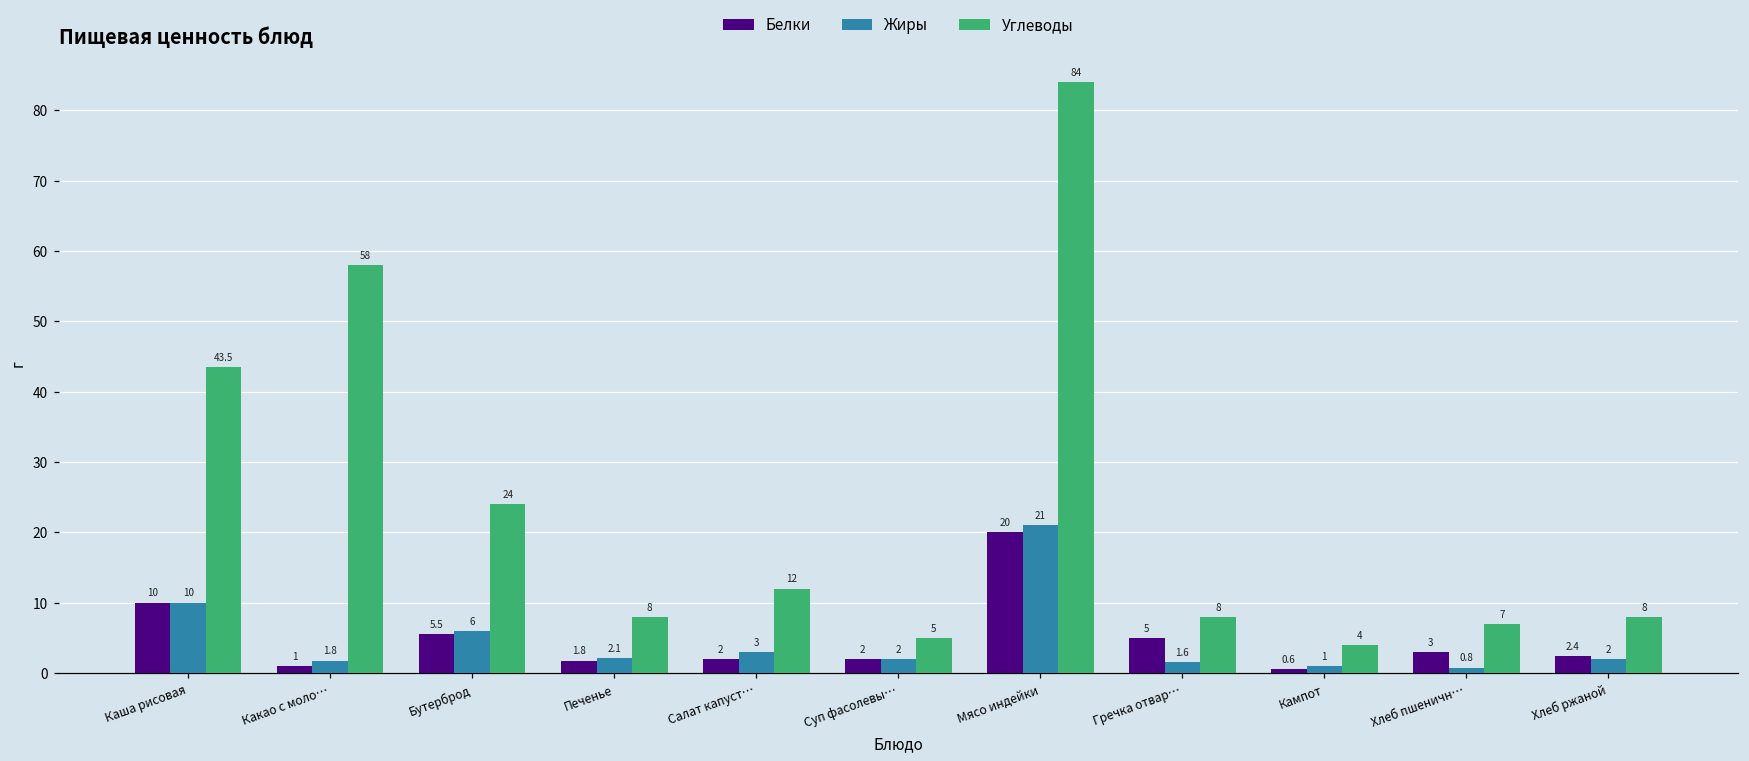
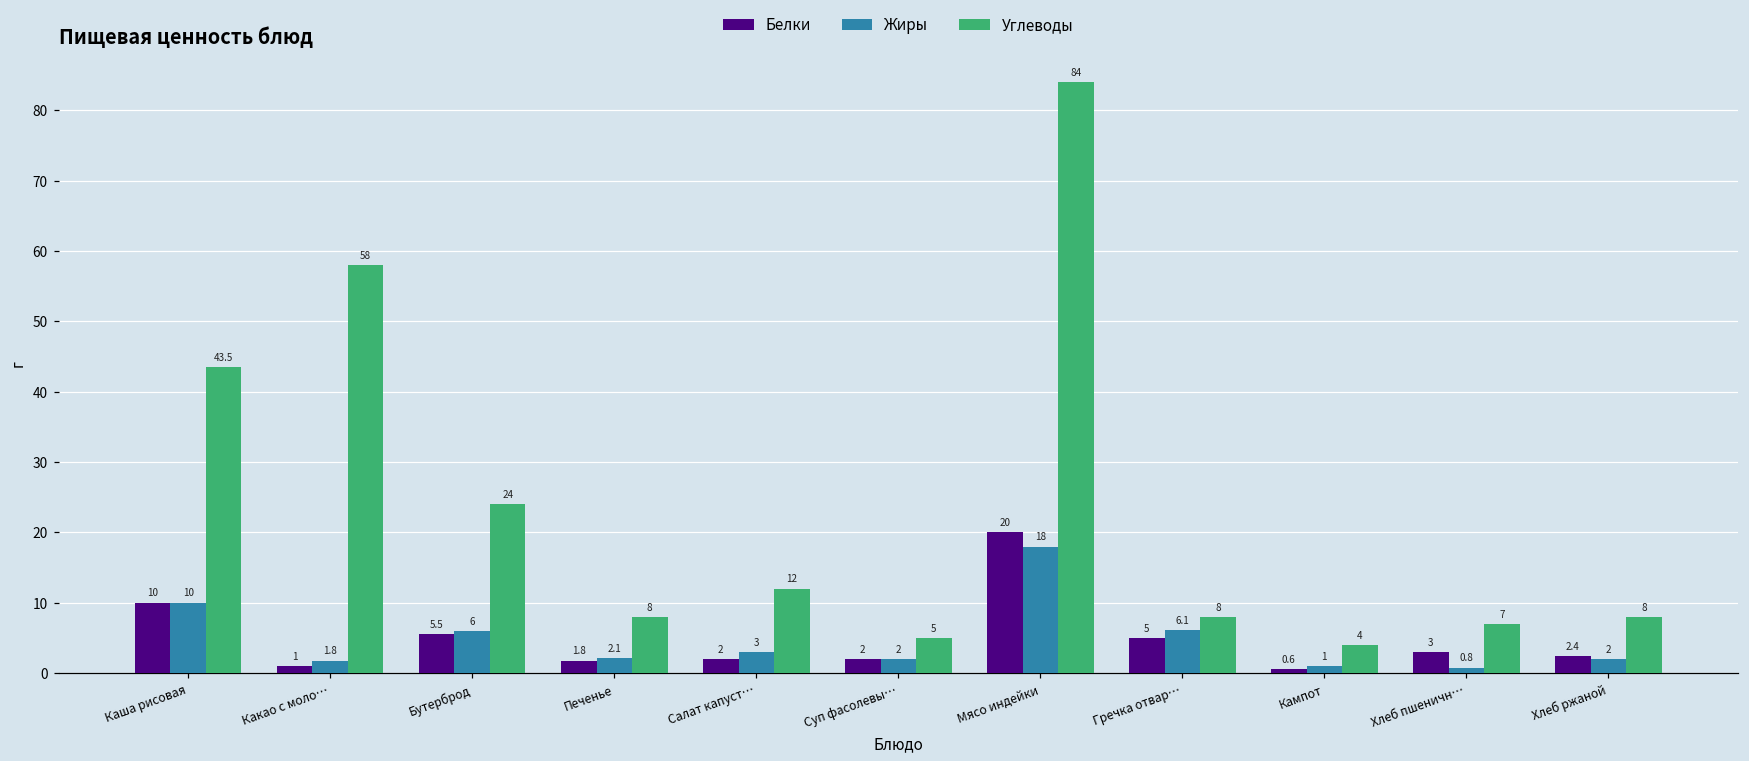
Жиры, Мясо индейки: 21 -> 18
Жиры, Гречка отвар…: 1.6 -> 6.1
